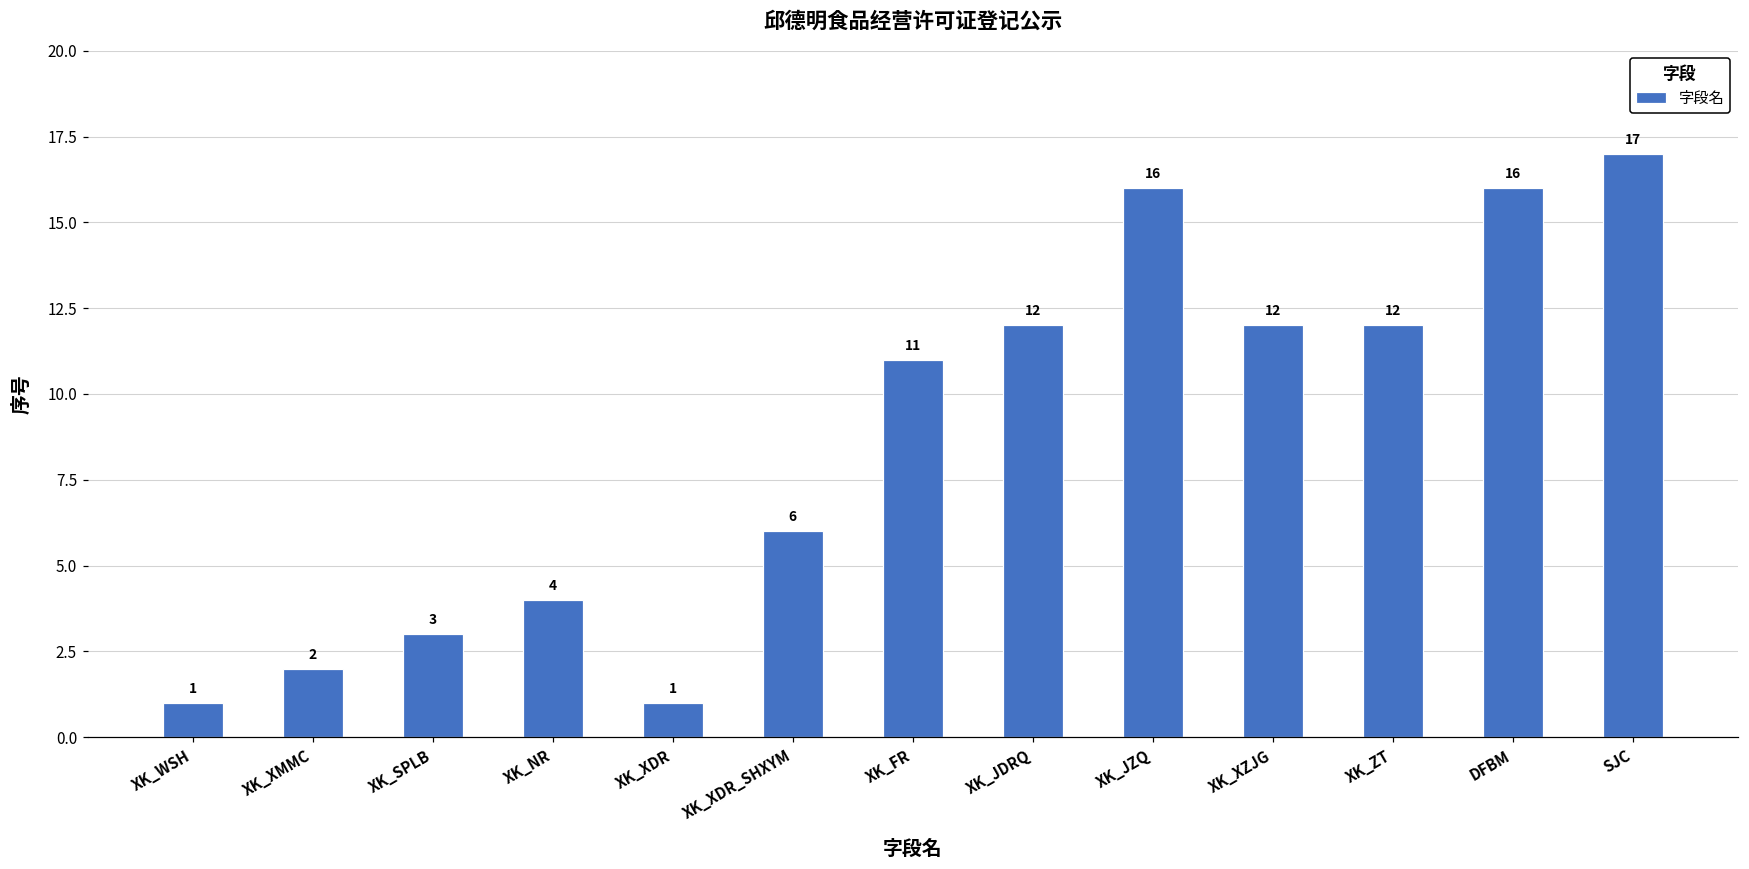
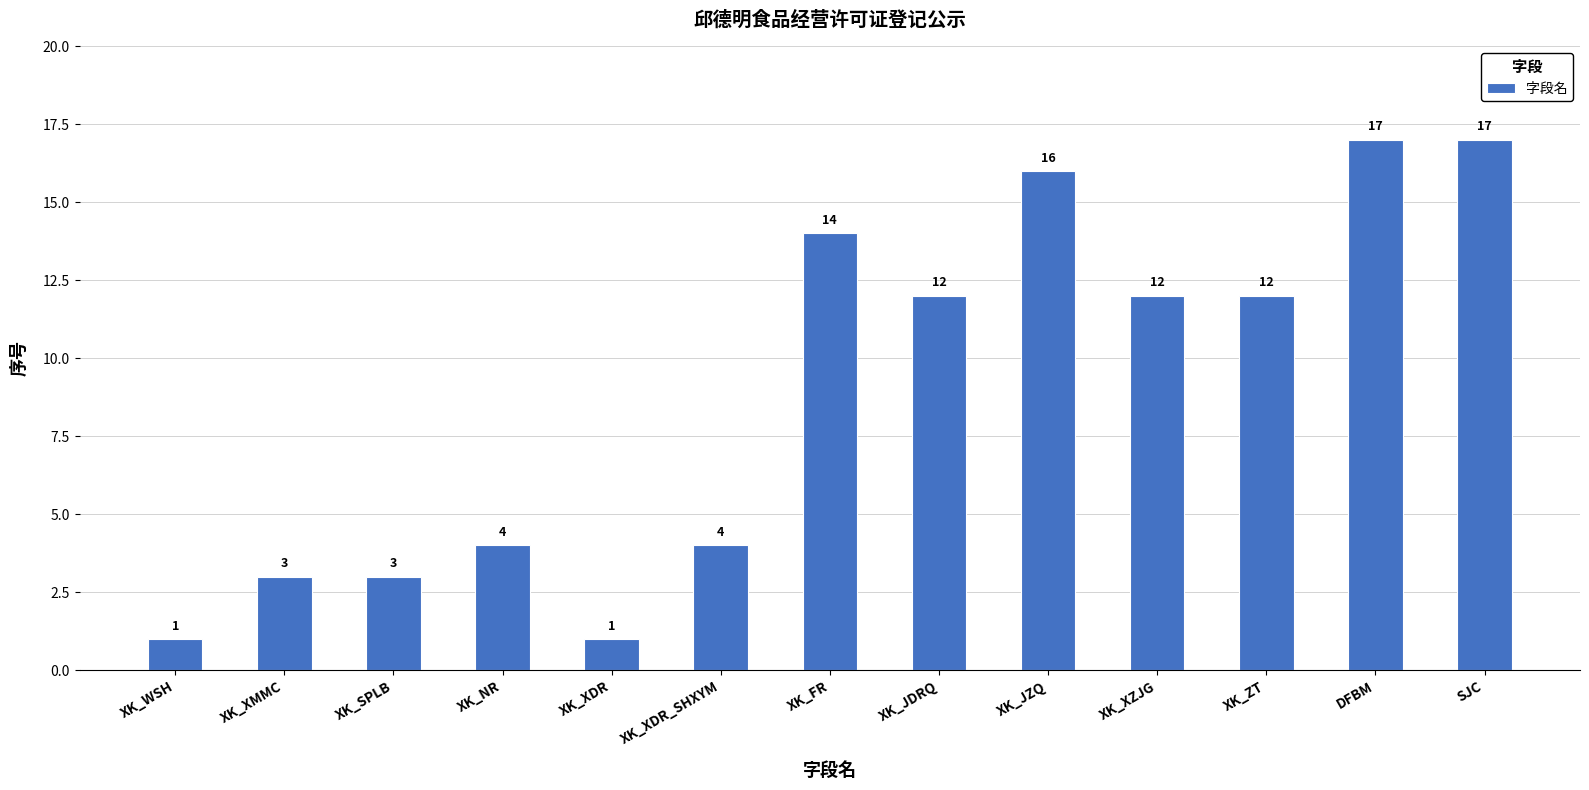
XK_XMMC: 2 -> 3
XK_XDR_SHXYM: 6 -> 4
XK_FR: 11 -> 14
DFBM: 16 -> 17
